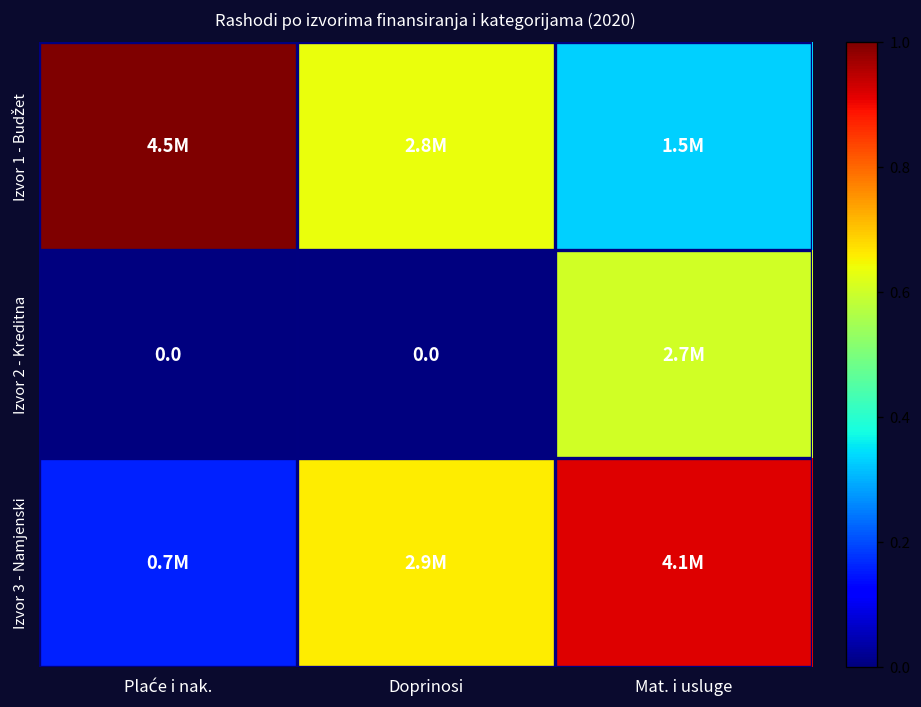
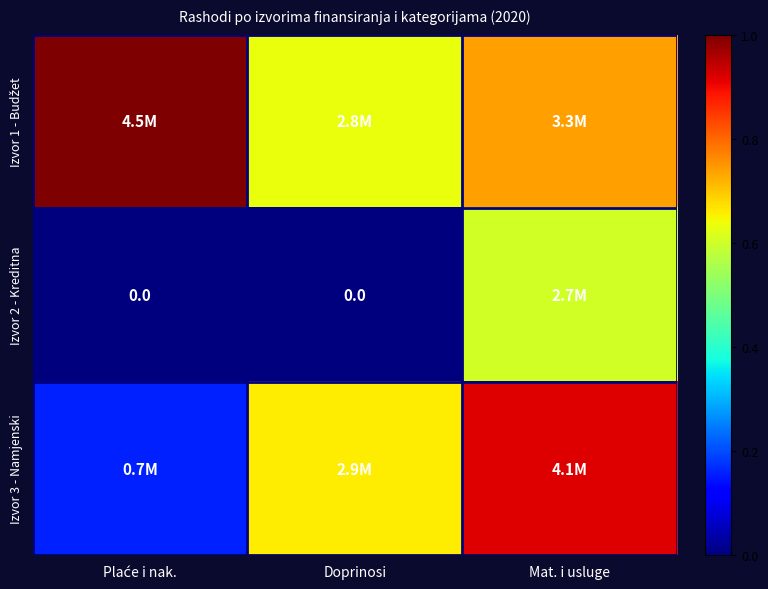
Izvor 1 - Budžet, Mat. i usluge: 1.5M -> 3.3M
